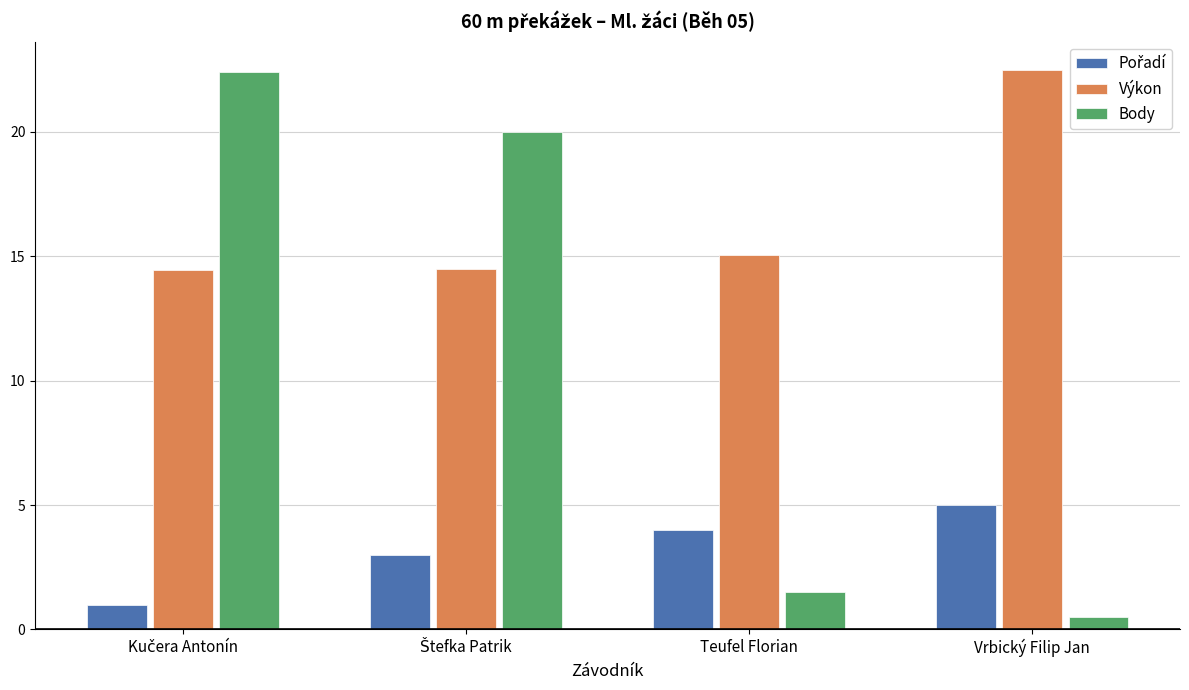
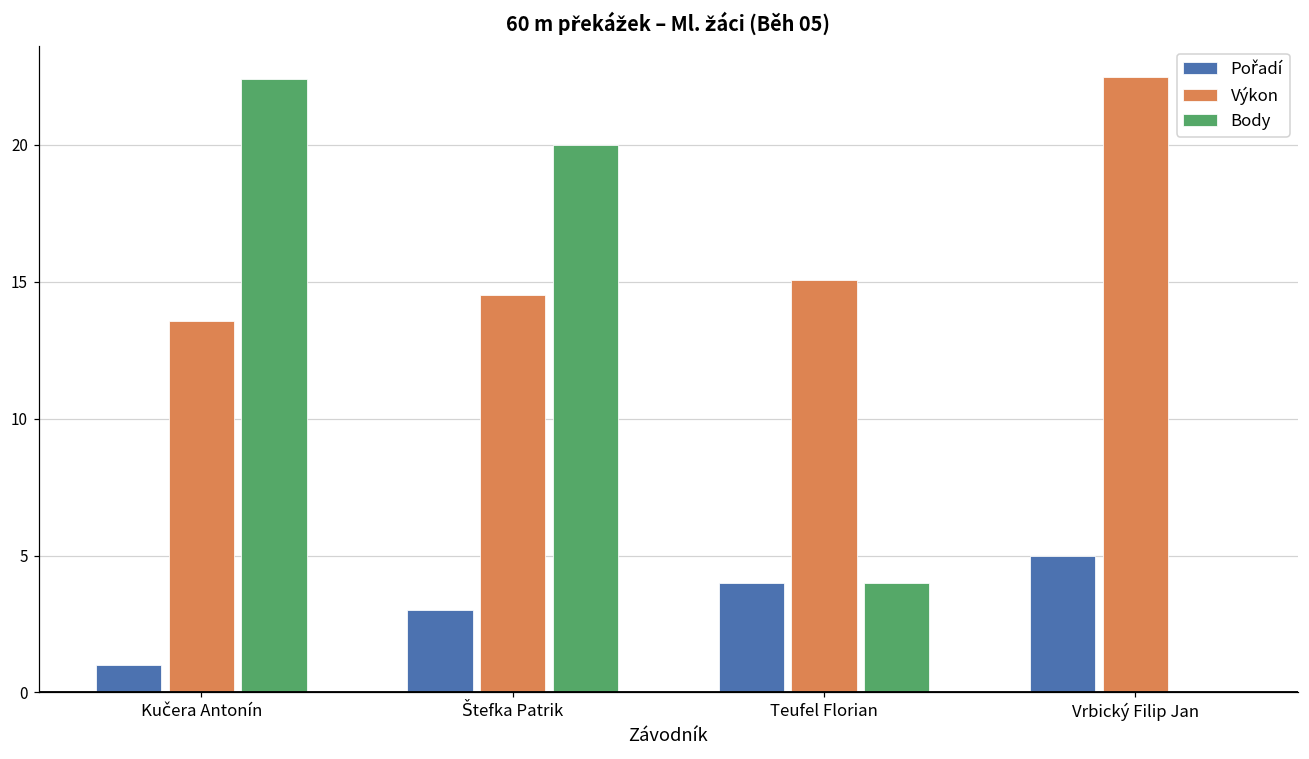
Výkon, Kučera Antonín: 14.4 -> 13.6
Body, Teufel Florian: 1.5 -> 4.0
Body, Vrbický Filip Jan: 0.5 -> 0.0
